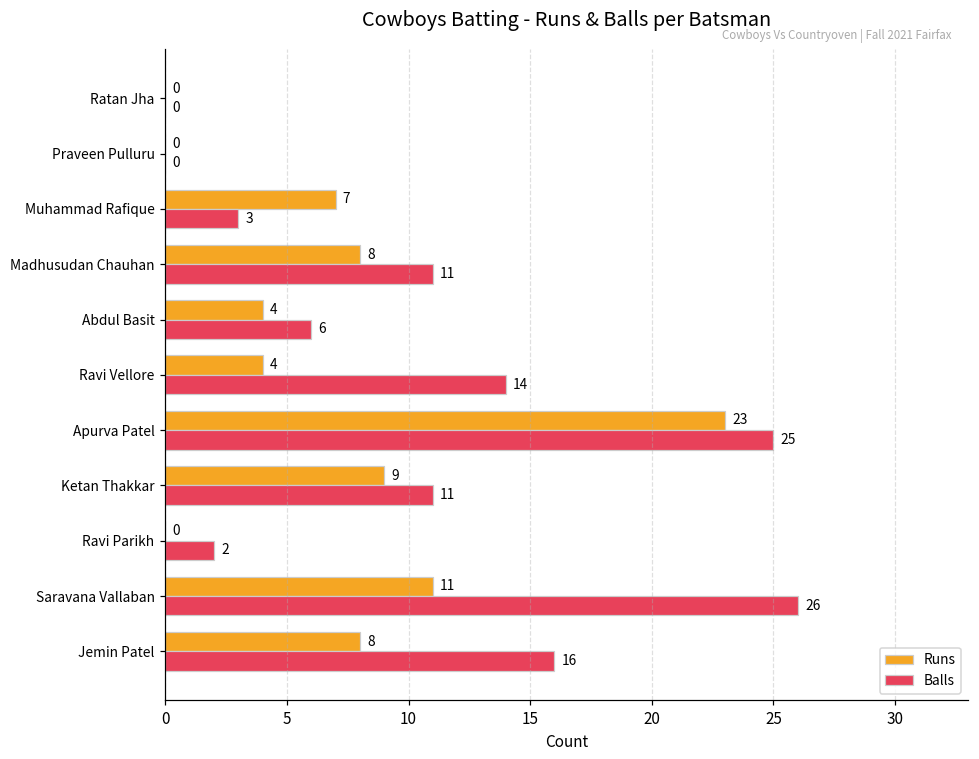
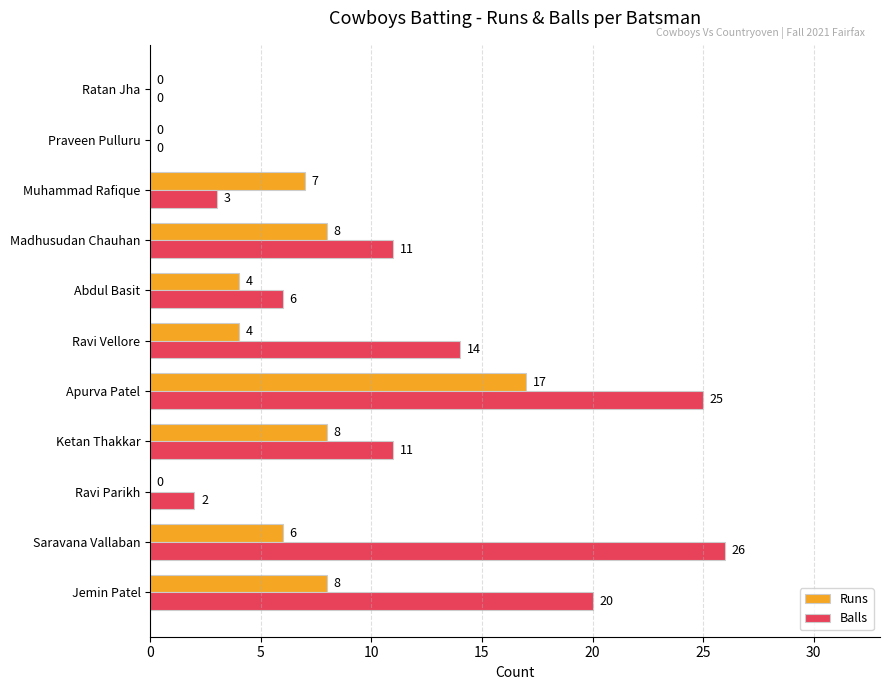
Runs, Apurva Patel: 23 -> 17
Runs, Ketan Thakkar: 9 -> 8
Runs, Saravana Vallaban: 11 -> 6
Balls, Jemin Patel: 16 -> 20
